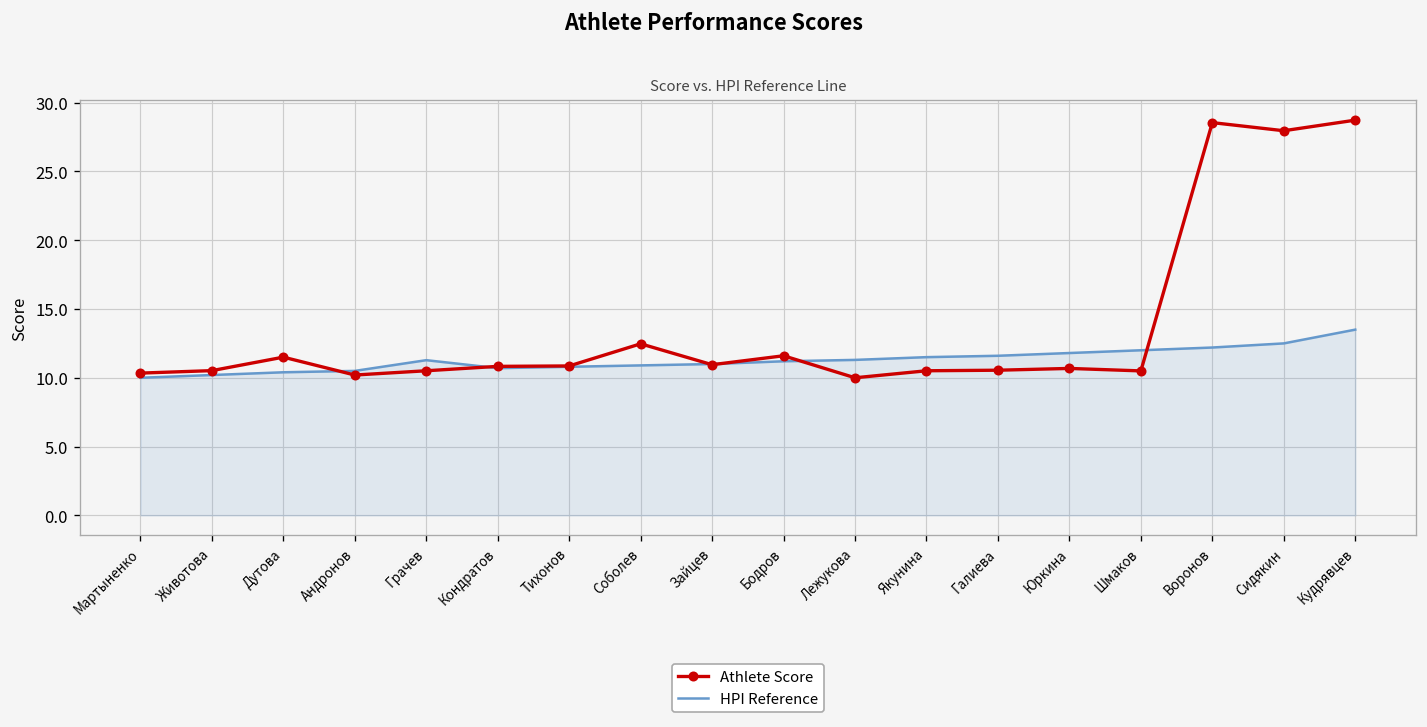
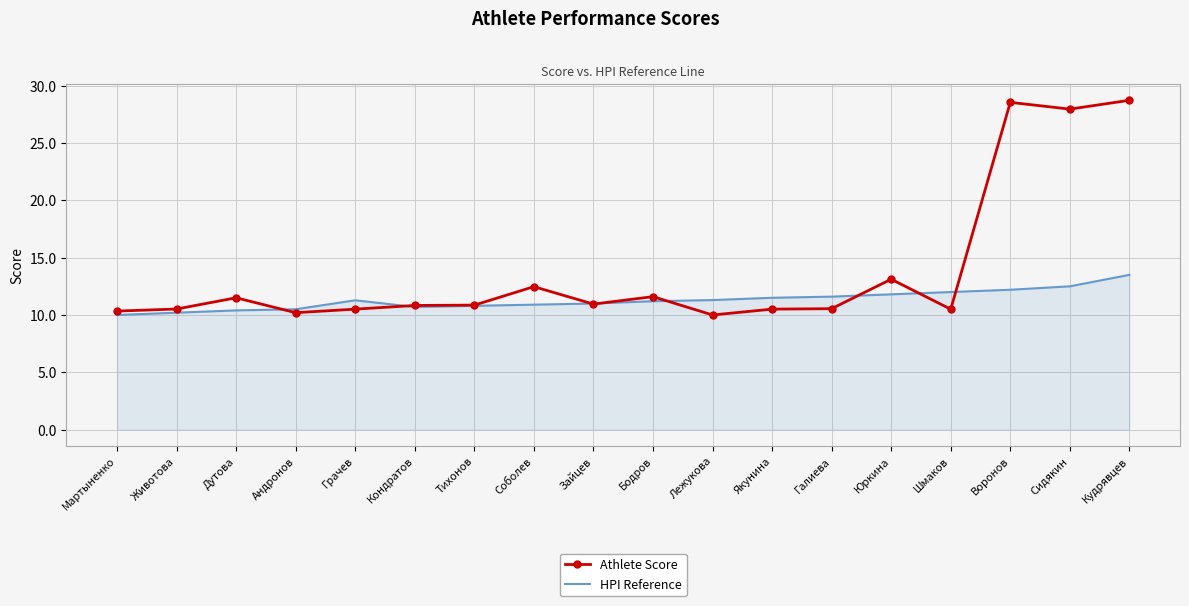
Athlete Score, Юркина: 10.7 -> 13.1
